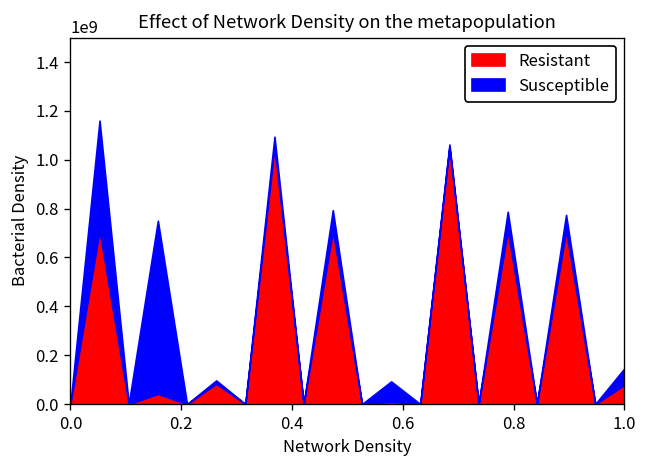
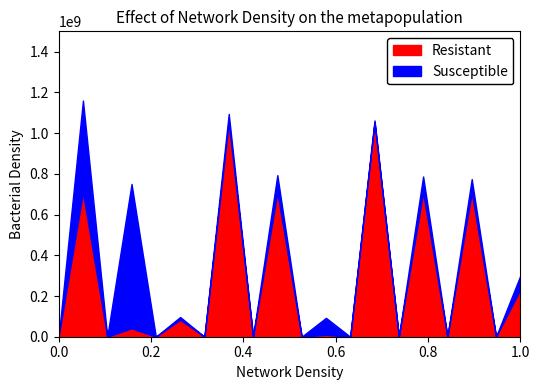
Resistant, 1.0: 80000000 -> 230000000
